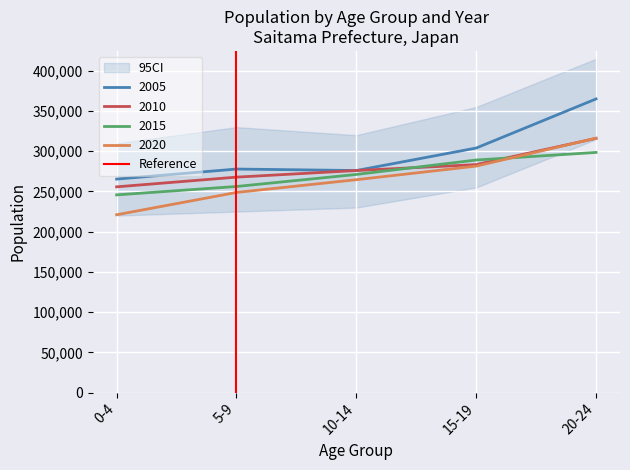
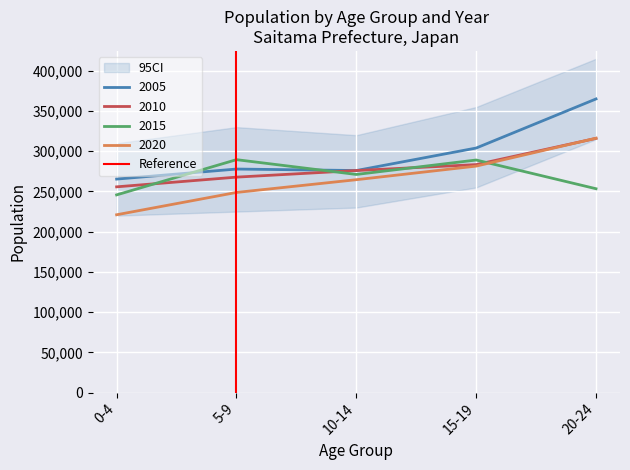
2015, 5-9: 260,000 -> 290,000
2015, 20-24: 300,000 -> 250,000
